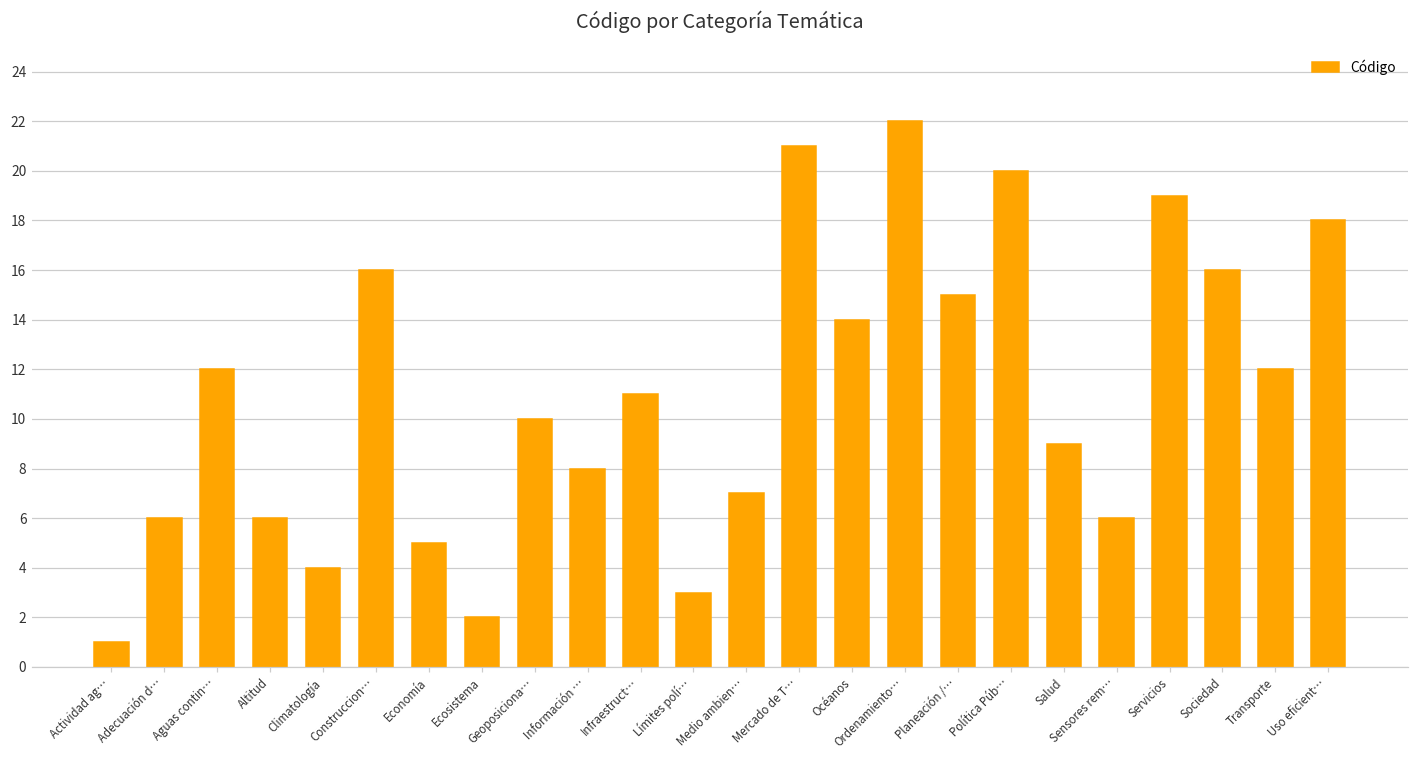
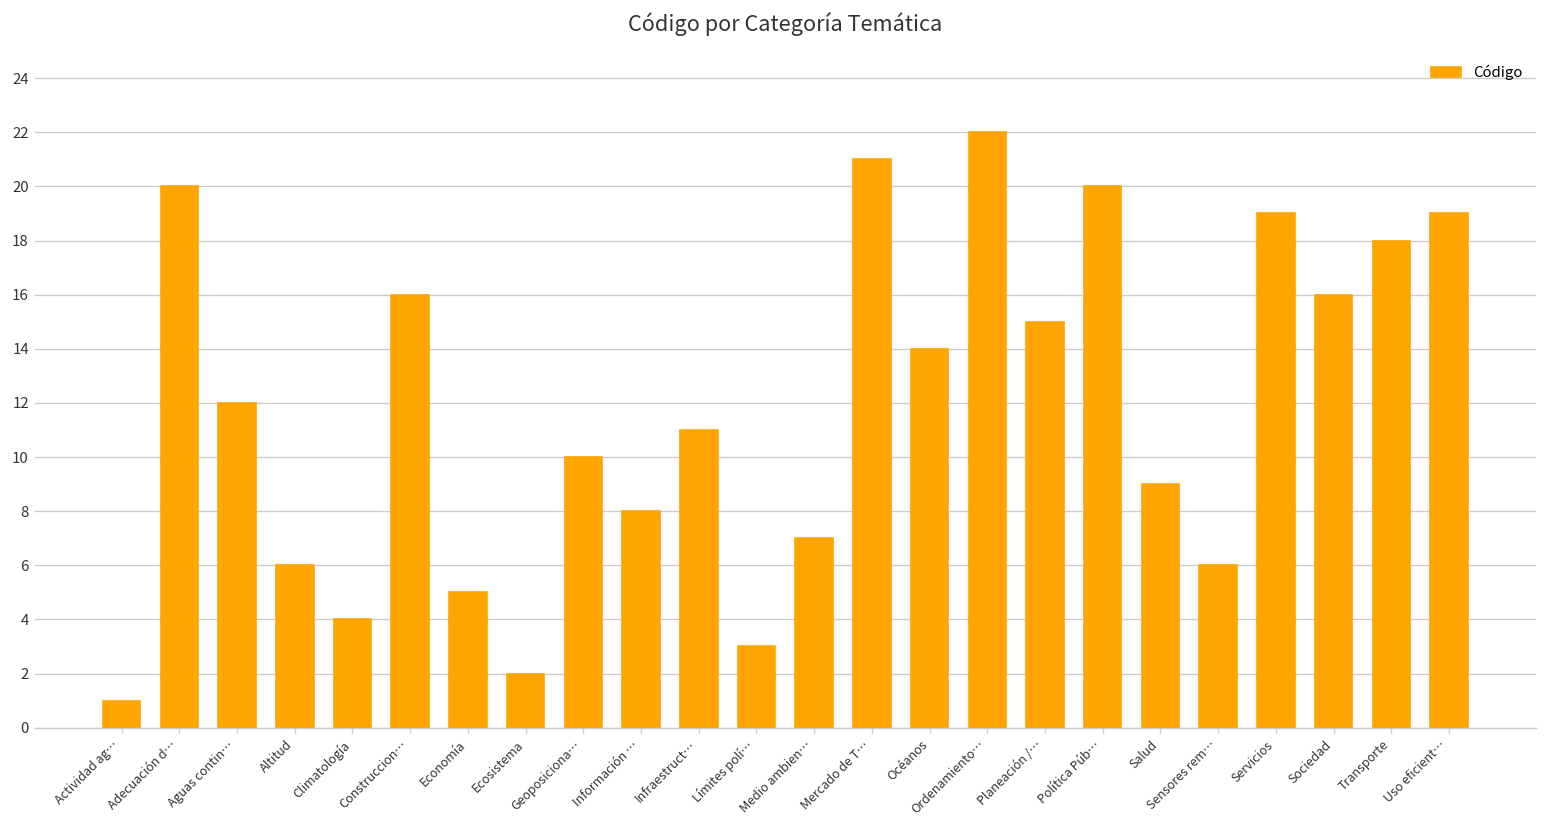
Adecuación d…: 6 -> 20
Transporte: 12 -> 18
Uso eficient…: 18 -> 19
